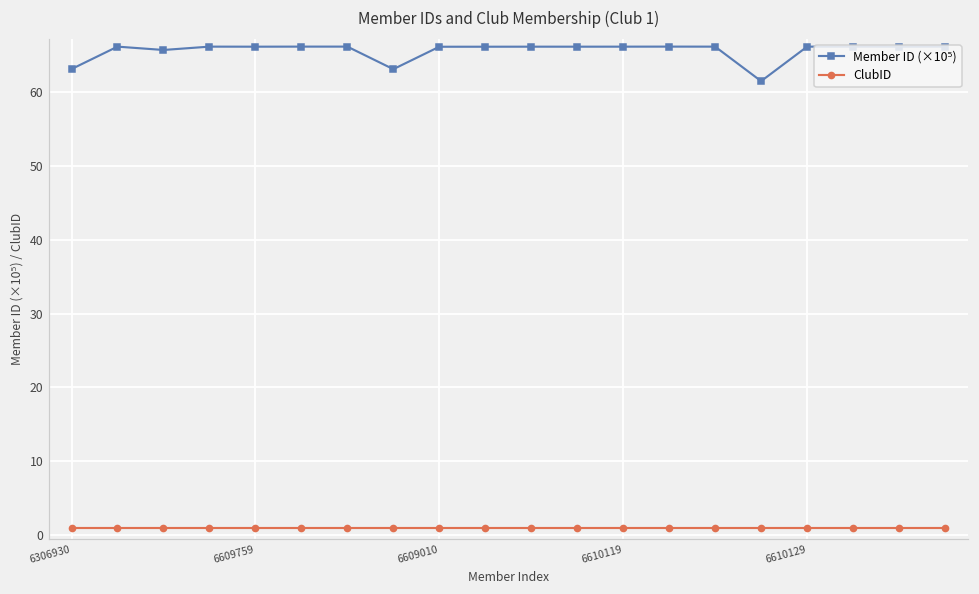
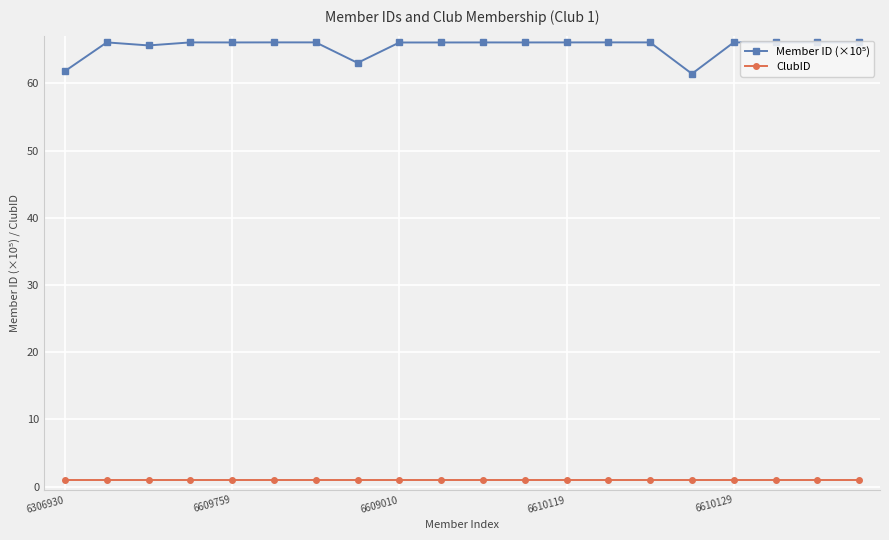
Member ID (×10⁵), 6306930: 63 -> 62
